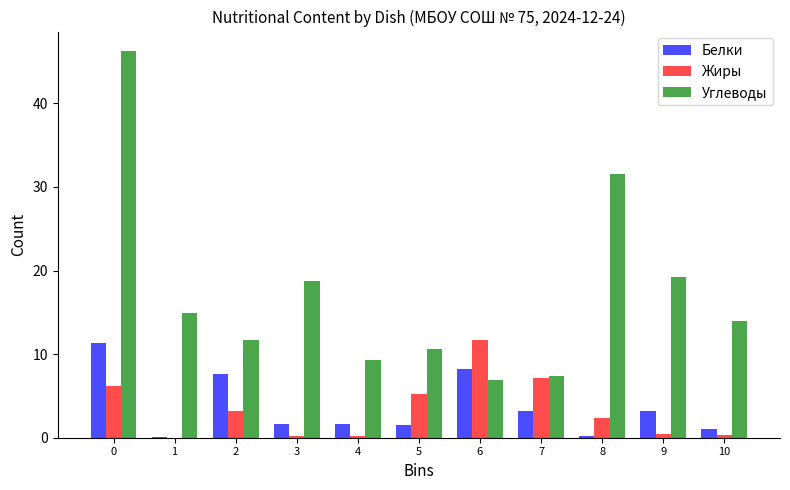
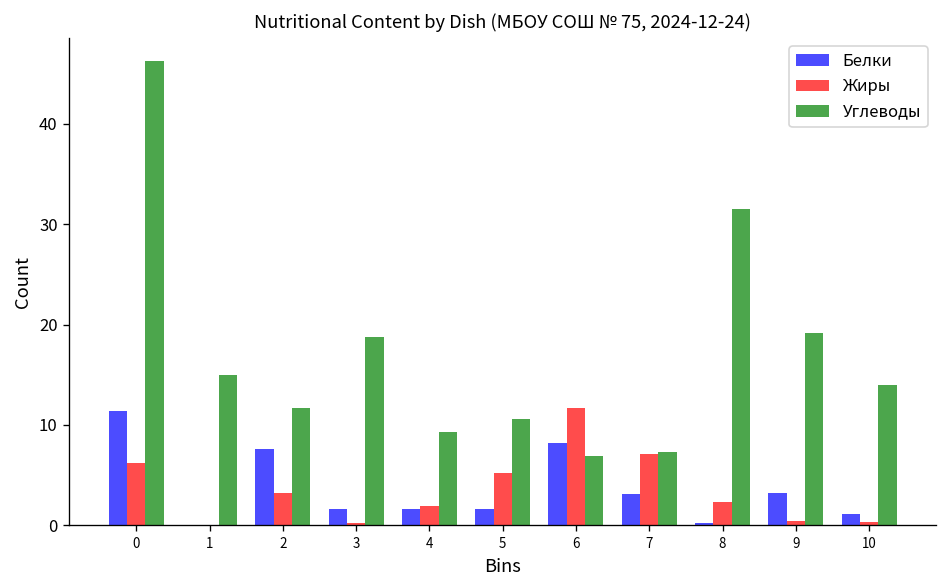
Жиры, 4: 0 -> 2
